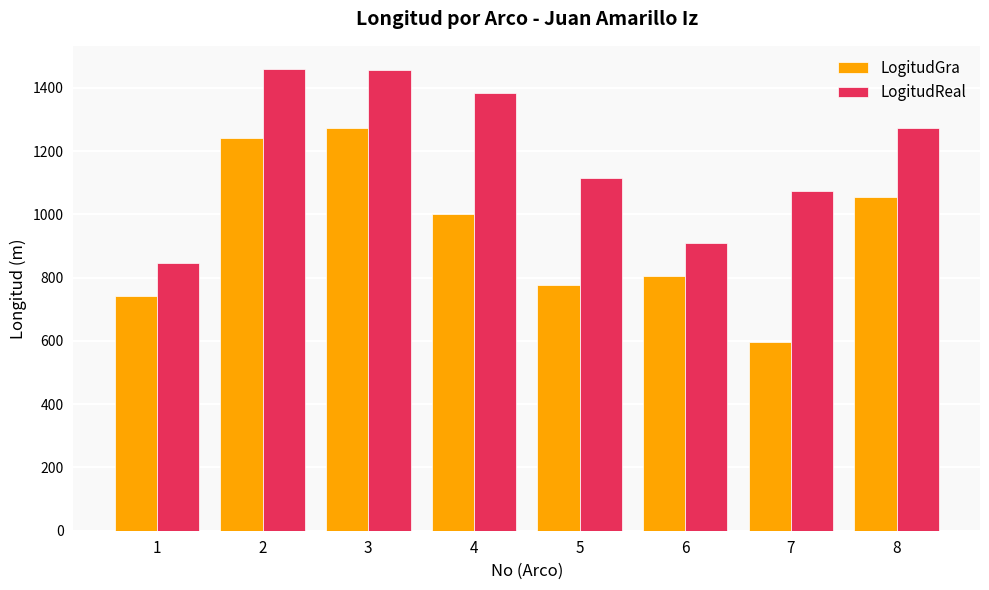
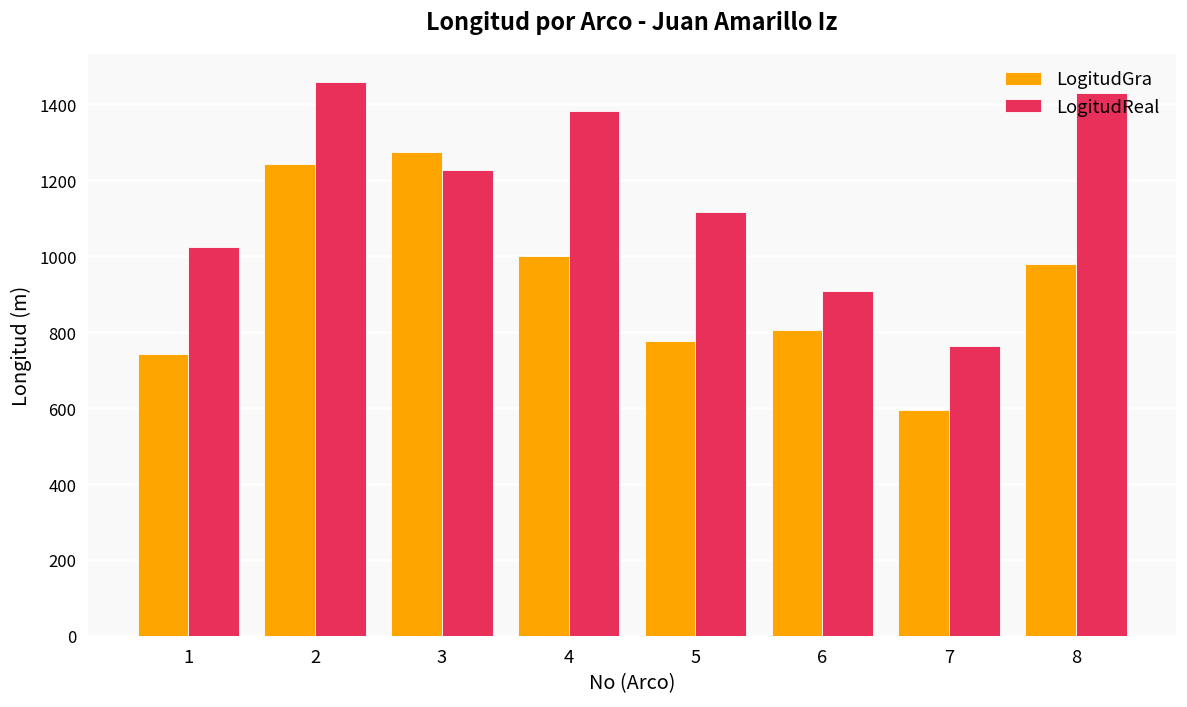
LogitudReal, 1: 850 -> 1020
LogitudReal, 3: 1460 -> 1230
LogitudReal, 7: 1070 -> 760
LogitudGra, 8: 1050 -> 980
LogitudReal, 8: 1270 -> 1430
